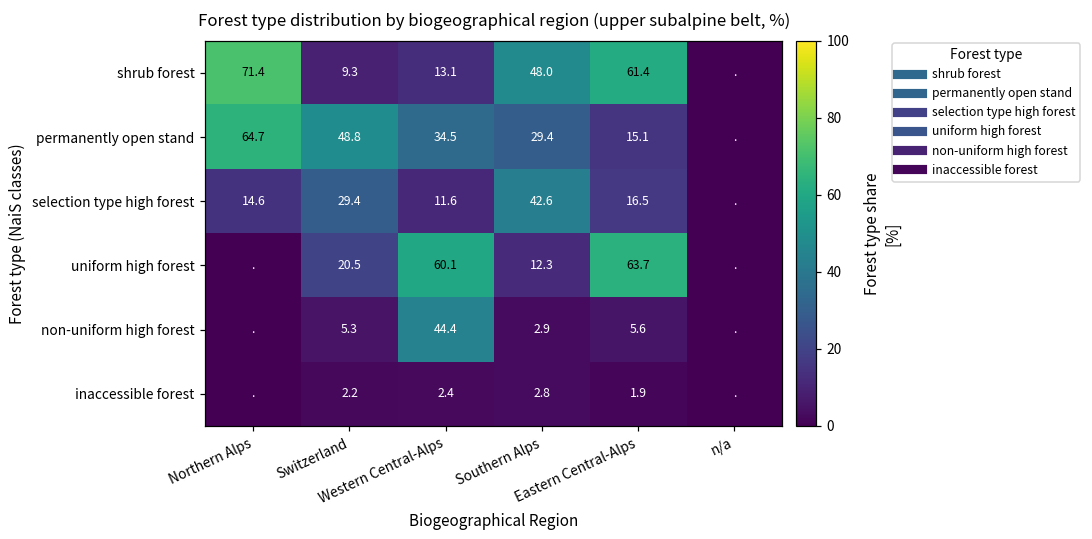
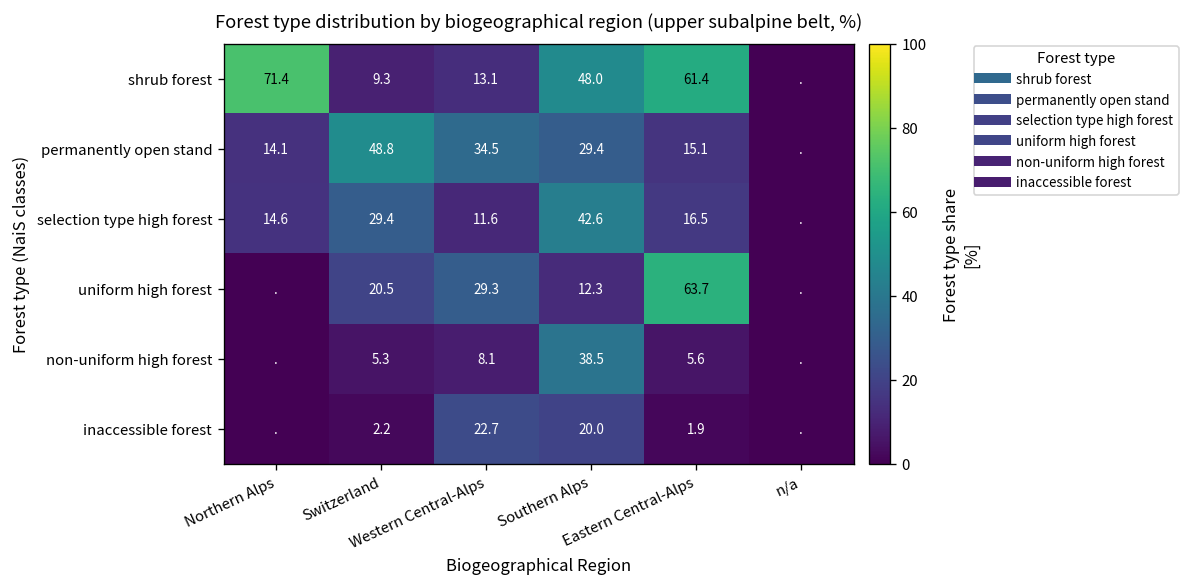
permanently open stand, Northern Alps: 64.7 -> 14.1
uniform high forest, Western Central-Alps: 60.1 -> 29.3
non-uniform high forest, Western Central-Alps: 44.4 -> 8.1
non-uniform high forest, Southern Alps: 2.9 -> 38.5
inaccessible forest, Western Central-Alps: 2.4 -> 22.7
inaccessible forest, Southern Alps: 2.8 -> 20.0
